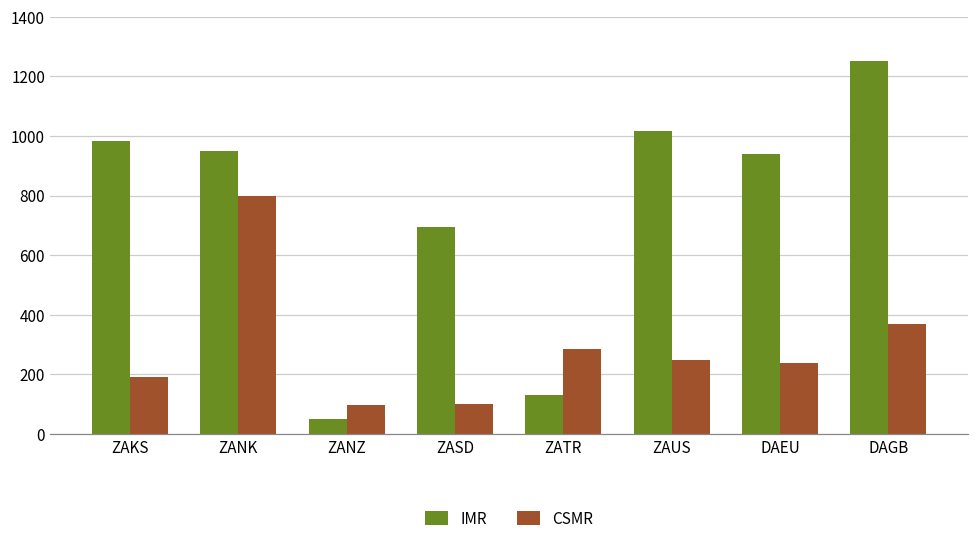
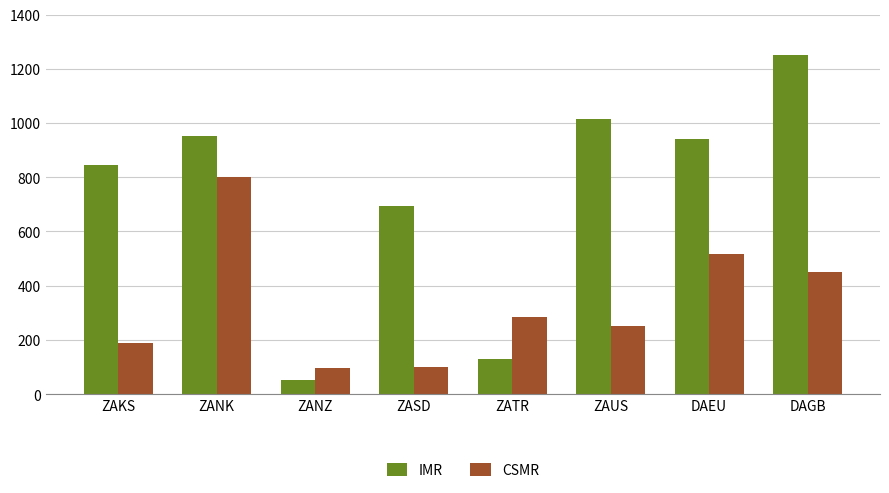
IMR, ZAKS: 980 -> 850
CSMR, DAEU: 240 -> 520
CSMR, DAGB: 370 -> 450
